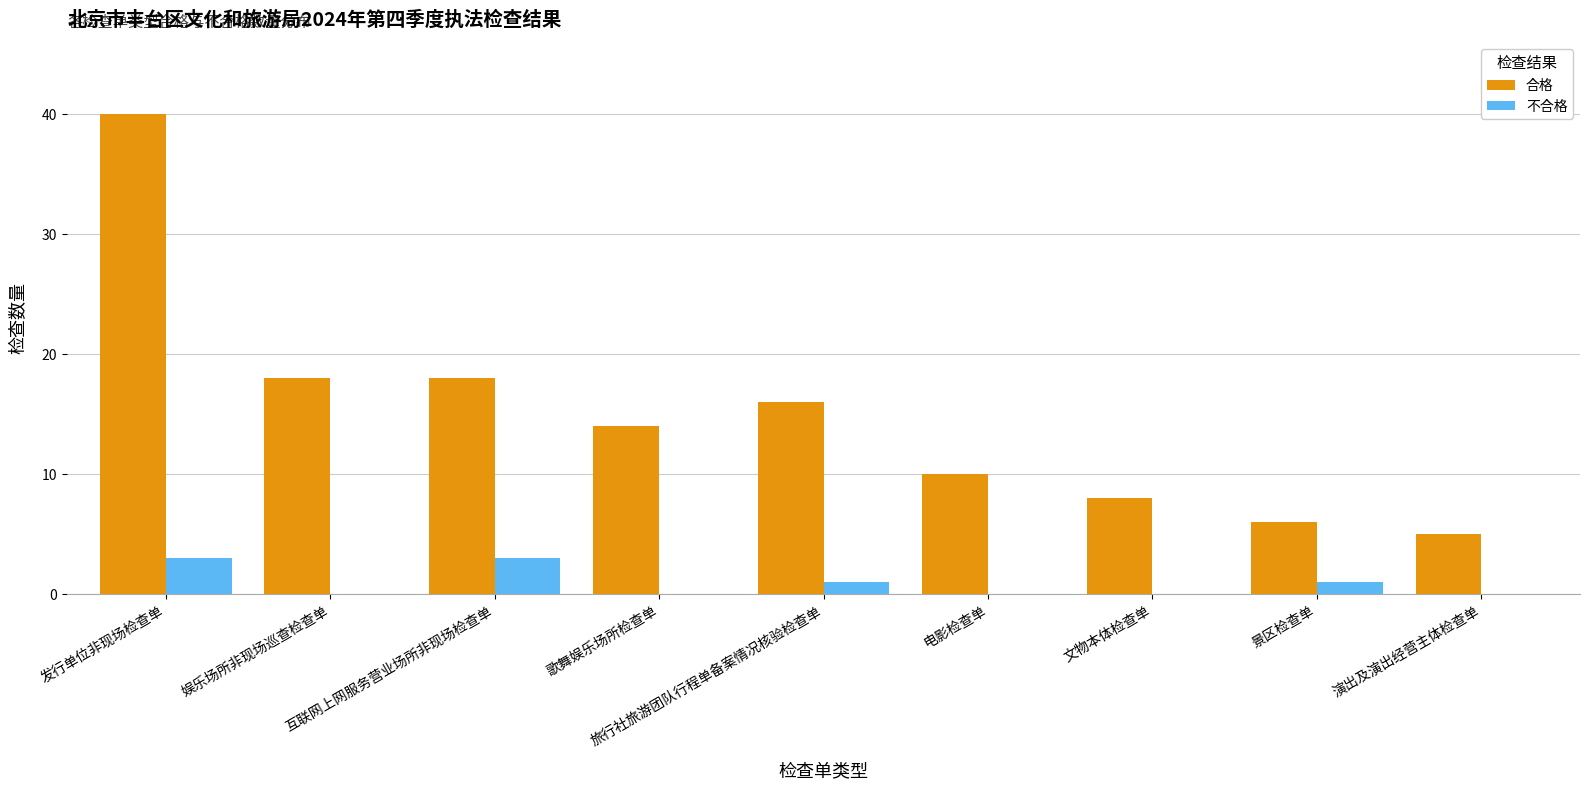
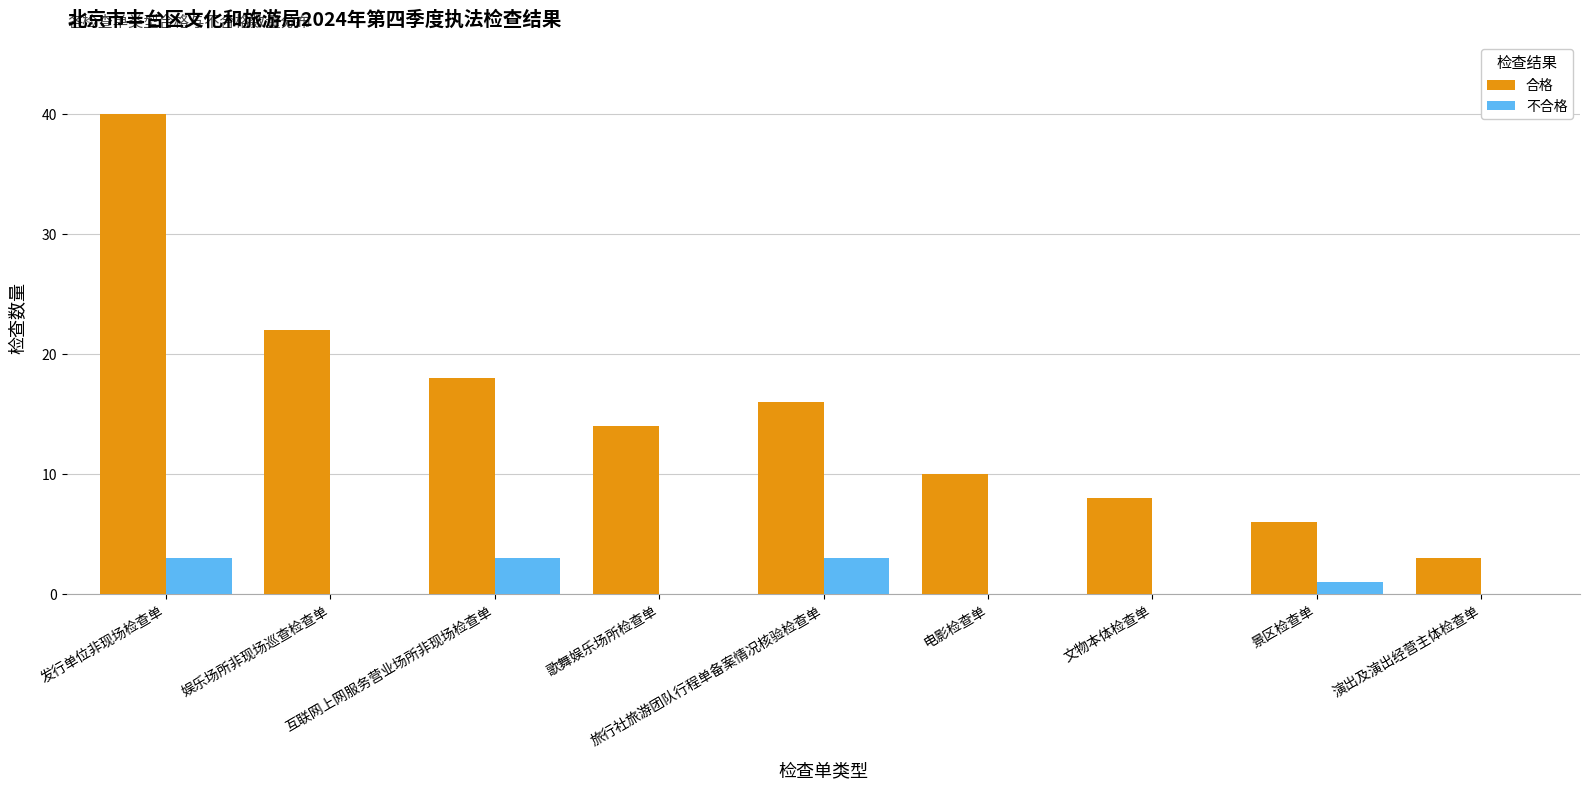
合格, 娱乐场所非现场巡查检查单: 18 -> 22
不合格, 旅行社旅游团队行程单备案情况核验检查单: 1 -> 3
合格, 演出及演出经营主体检查单: 5 -> 3
